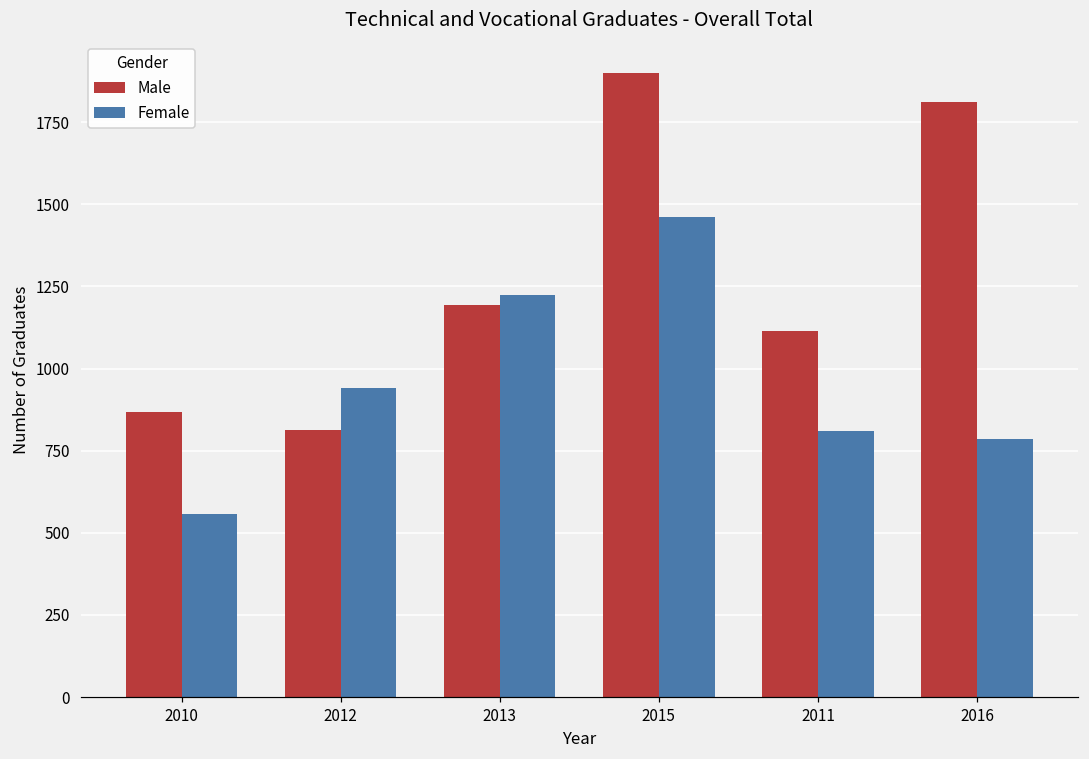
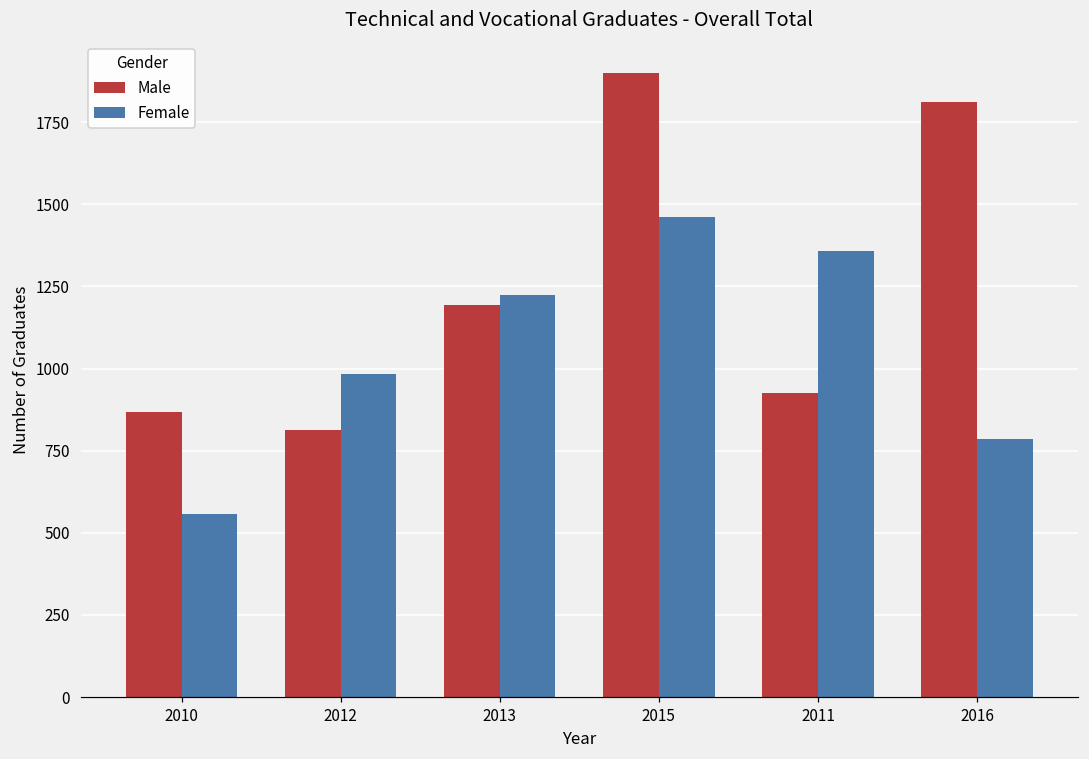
Female, 2012: 940 -> 980
Male, 2011: 1120 -> 930
Female, 2011: 810 -> 1360
